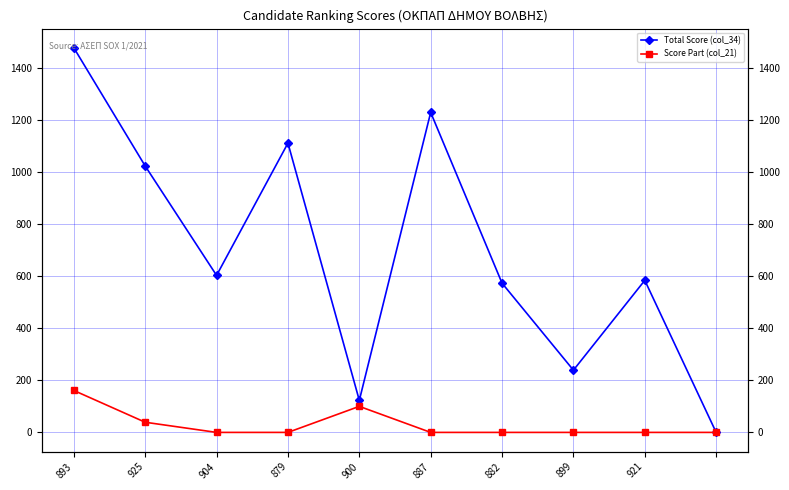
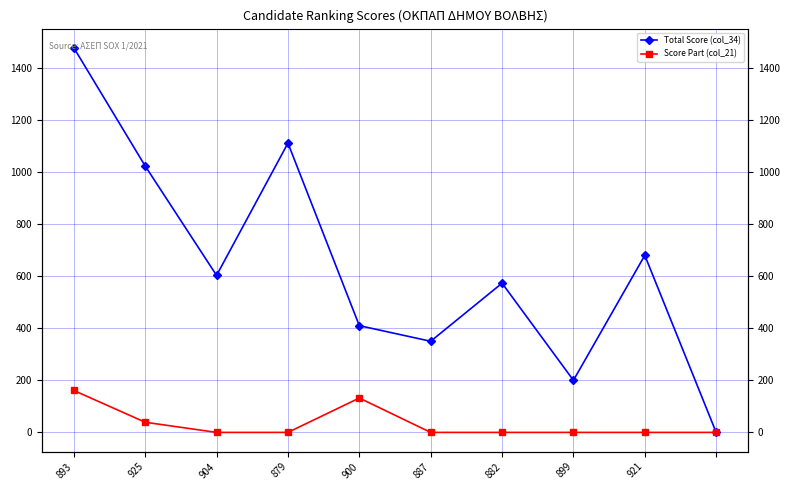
Total Score (col_34), 900: 120 -> 410
Score Part (col_21), 900: 100 -> 130
Total Score (col_34), 887: 1230 -> 350
Total Score (col_34), 899: 240 -> 200
Total Score (col_34), 921: 580 -> 680
